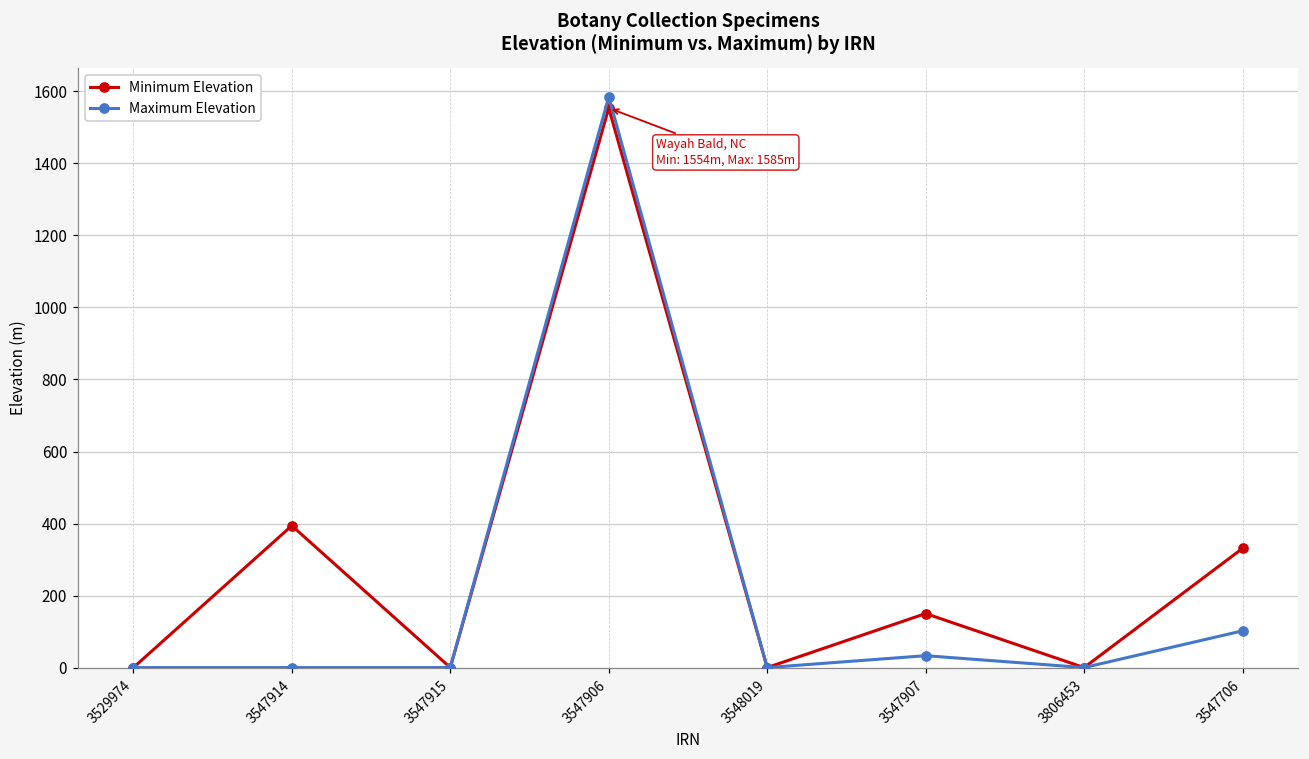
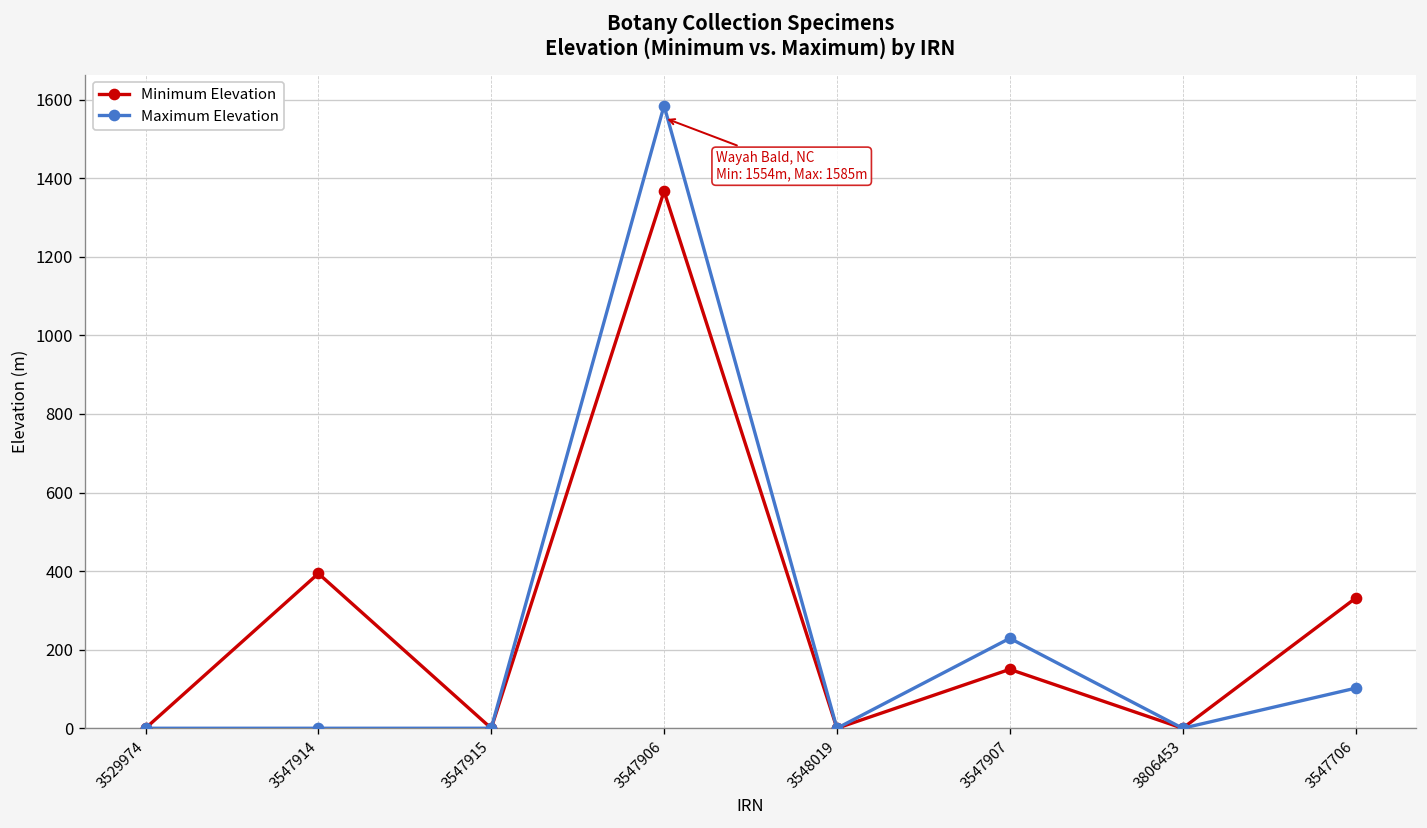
Minimum Elevation, 3547906: 1550 -> 1370
Maximum Elevation, 3547907: 30 -> 230
